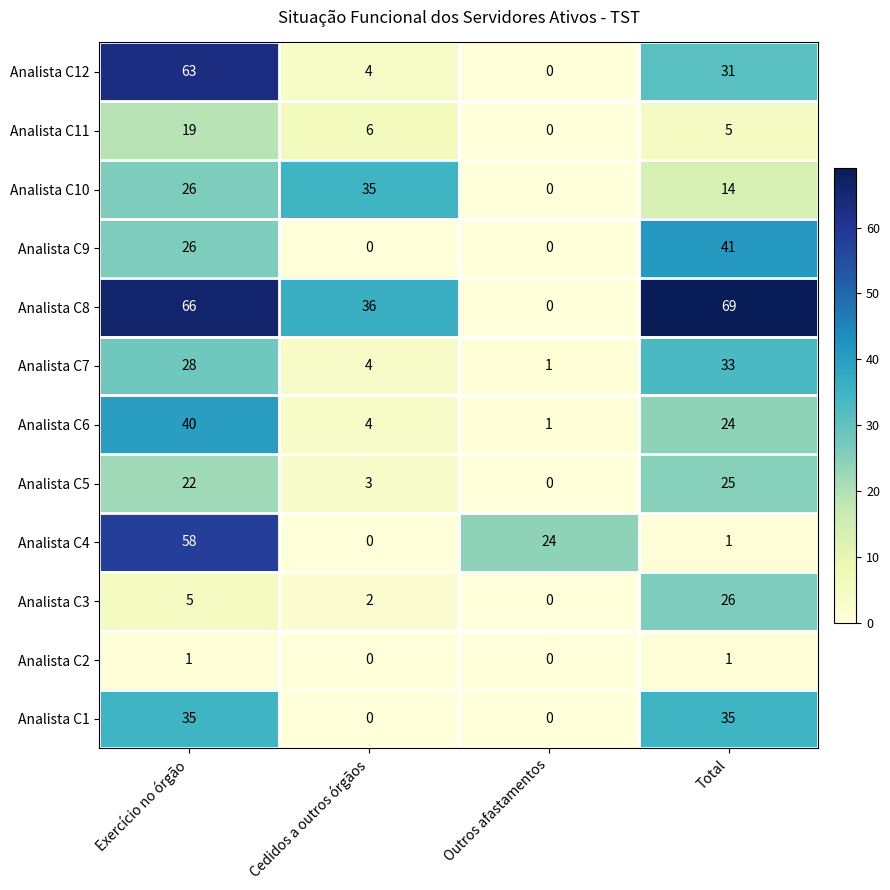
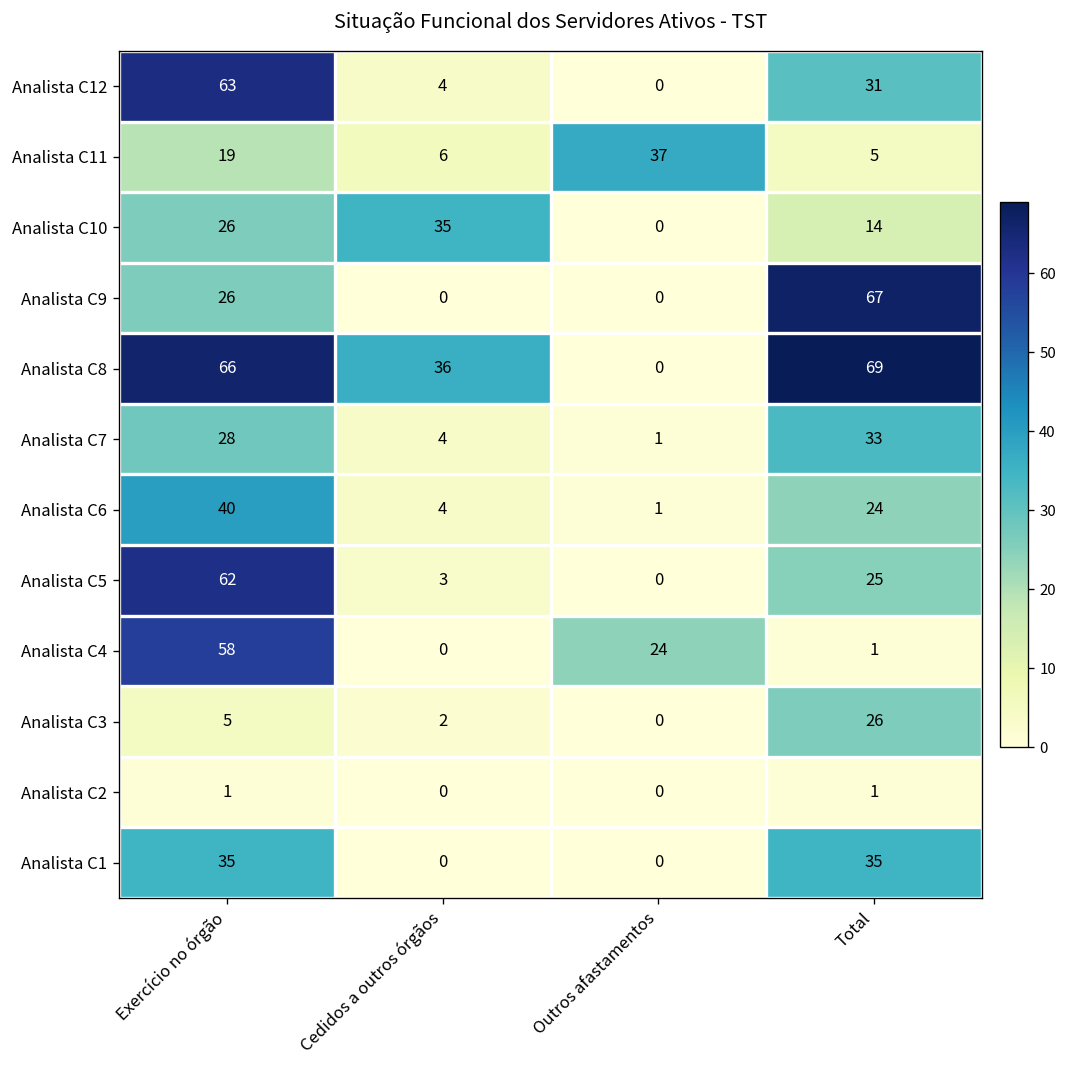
Analista C11, Outros afastamentos: 0 -> 37
Analista C9, Total: 41 -> 67
Analista C5, Exercício no órgão: 22 -> 62
